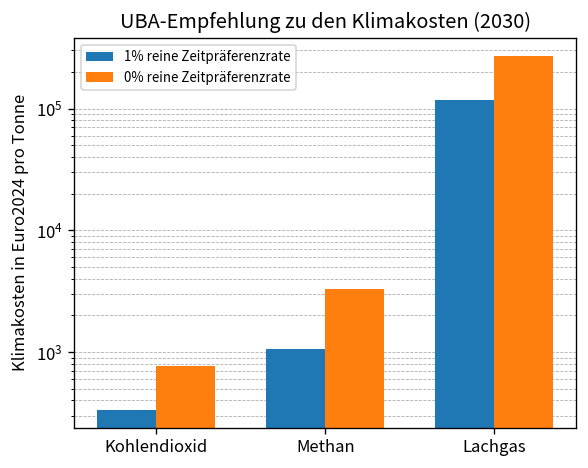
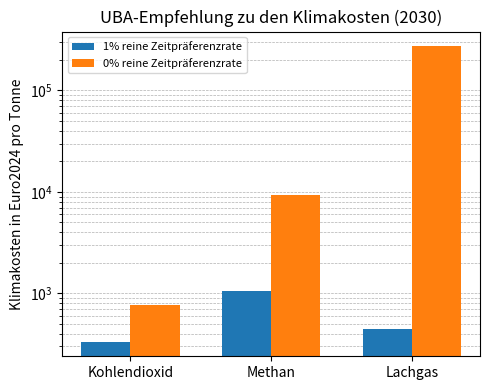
0% reine Zeitpräferenzrate, Methan: 3300 -> 9000
1% reine Zeitpräferenzrate, Lachgas: 120000 -> 400
